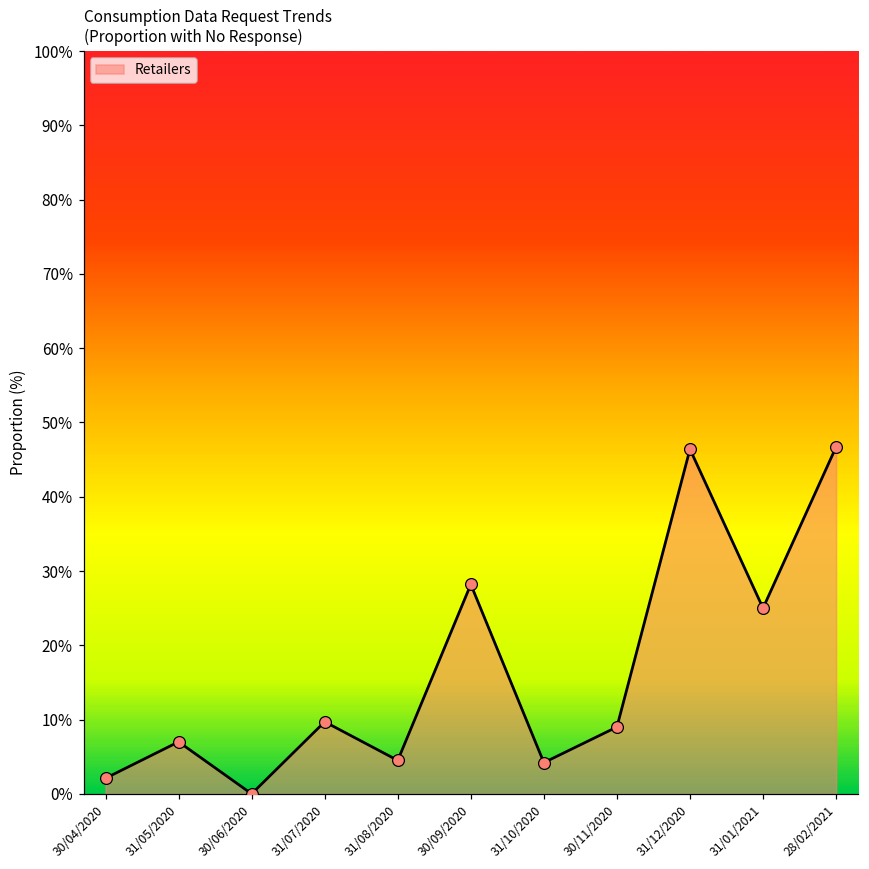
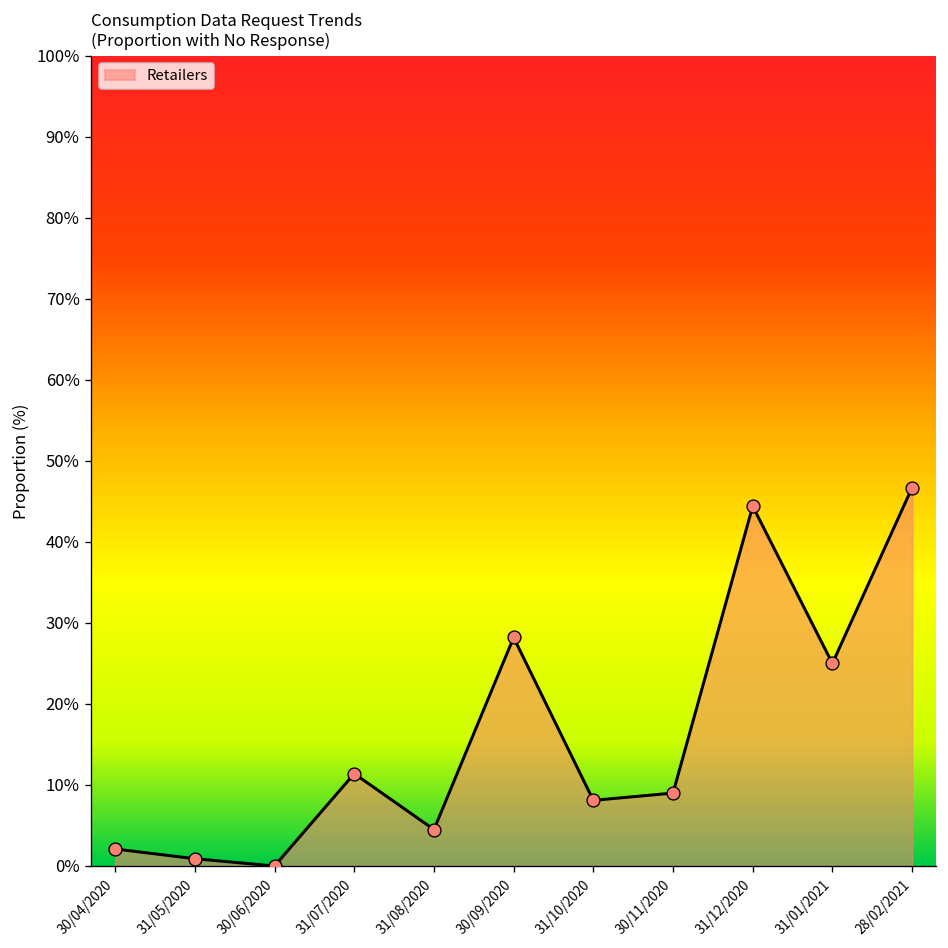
31/05/2020: 7% -> 1%
31/07/2020: 10% -> 11%
31/10/2020: 4% -> 8%
31/12/2020: 46% -> 44%
